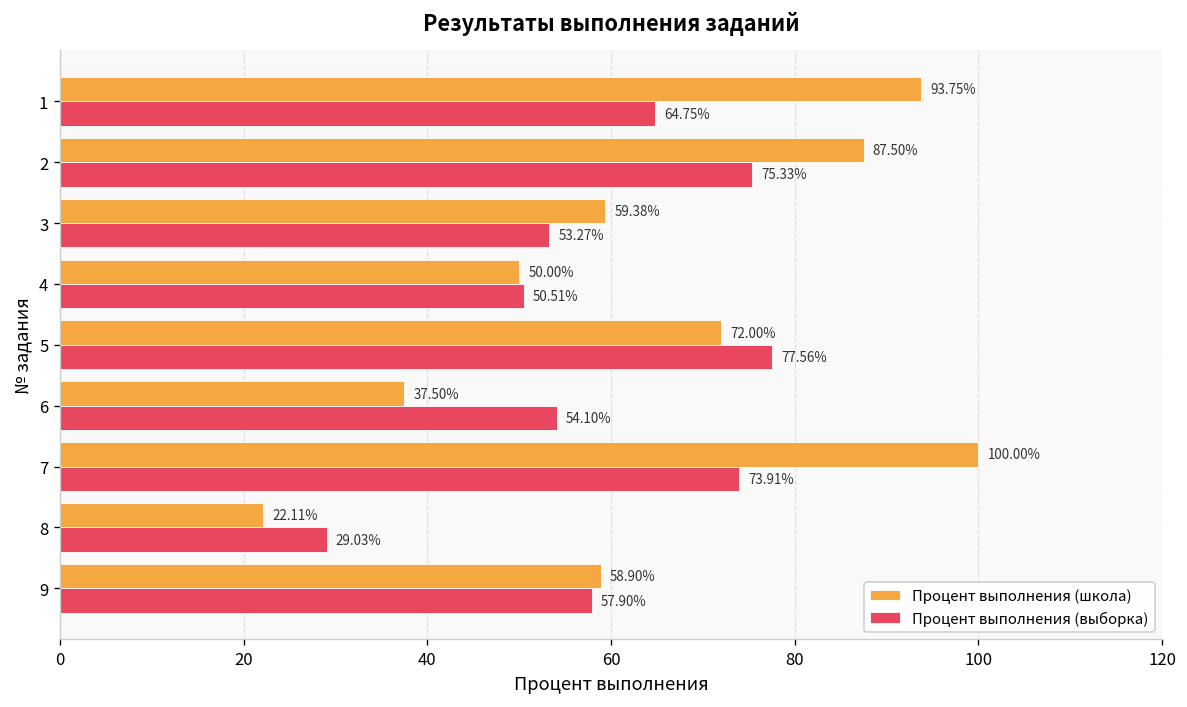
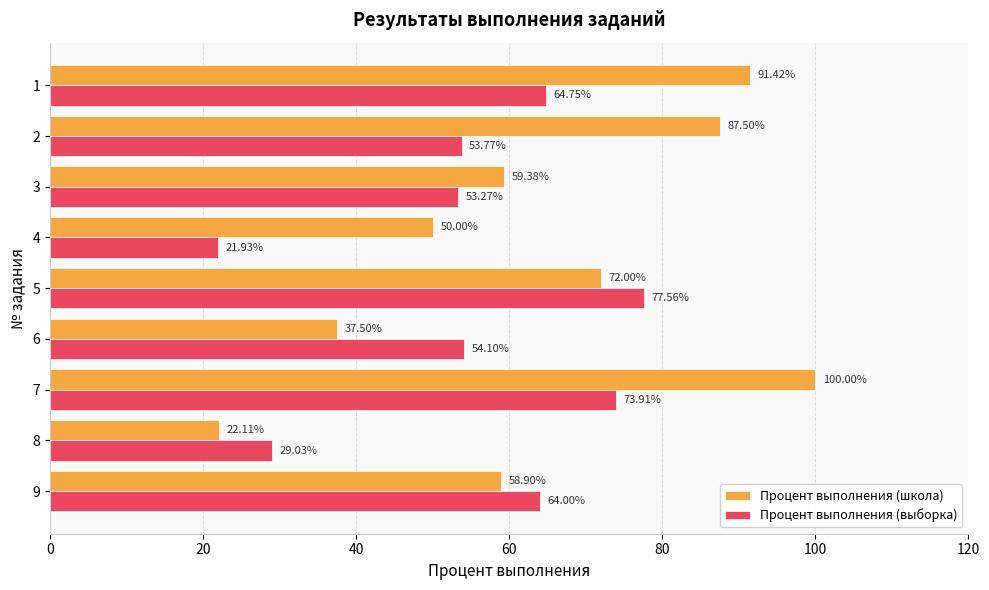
Процент выполнения (школа), 1: 93.75% -> 91.42%
Процент выполнения (выборка), 2: 75.33% -> 53.77%
Процент выполнения (выборка), 4: 50.51% -> 21.93%
Процент выполнения (выборка), 9: 57.90% -> 64.00%
